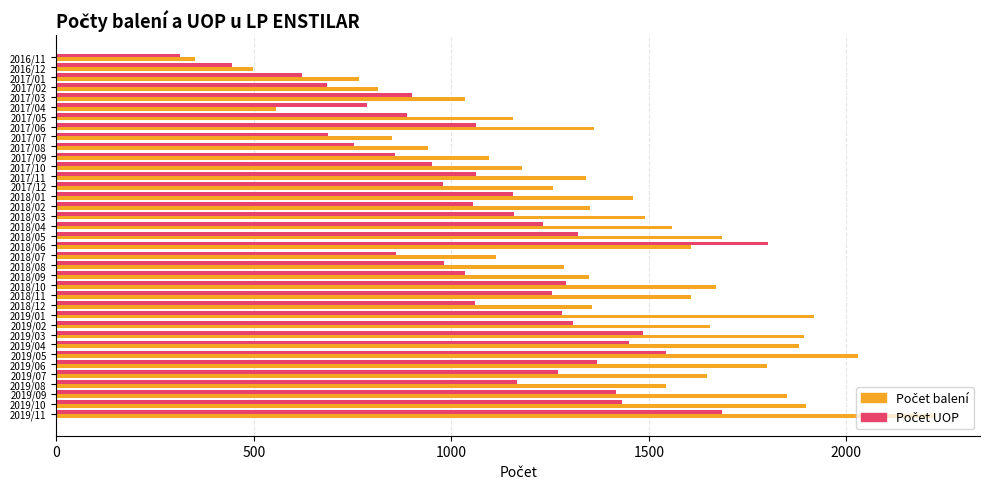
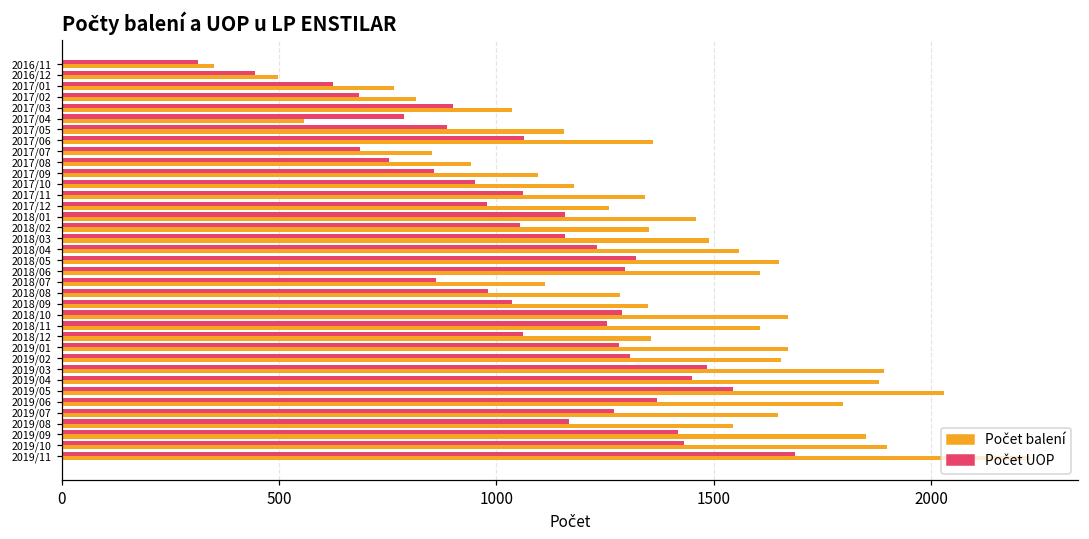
Počet balení, 2018/05: 1690 -> 1650
Počet UOP, 2018/06: 1800 -> 1300
Počet balení, 2019/01: 1920 -> 1670
